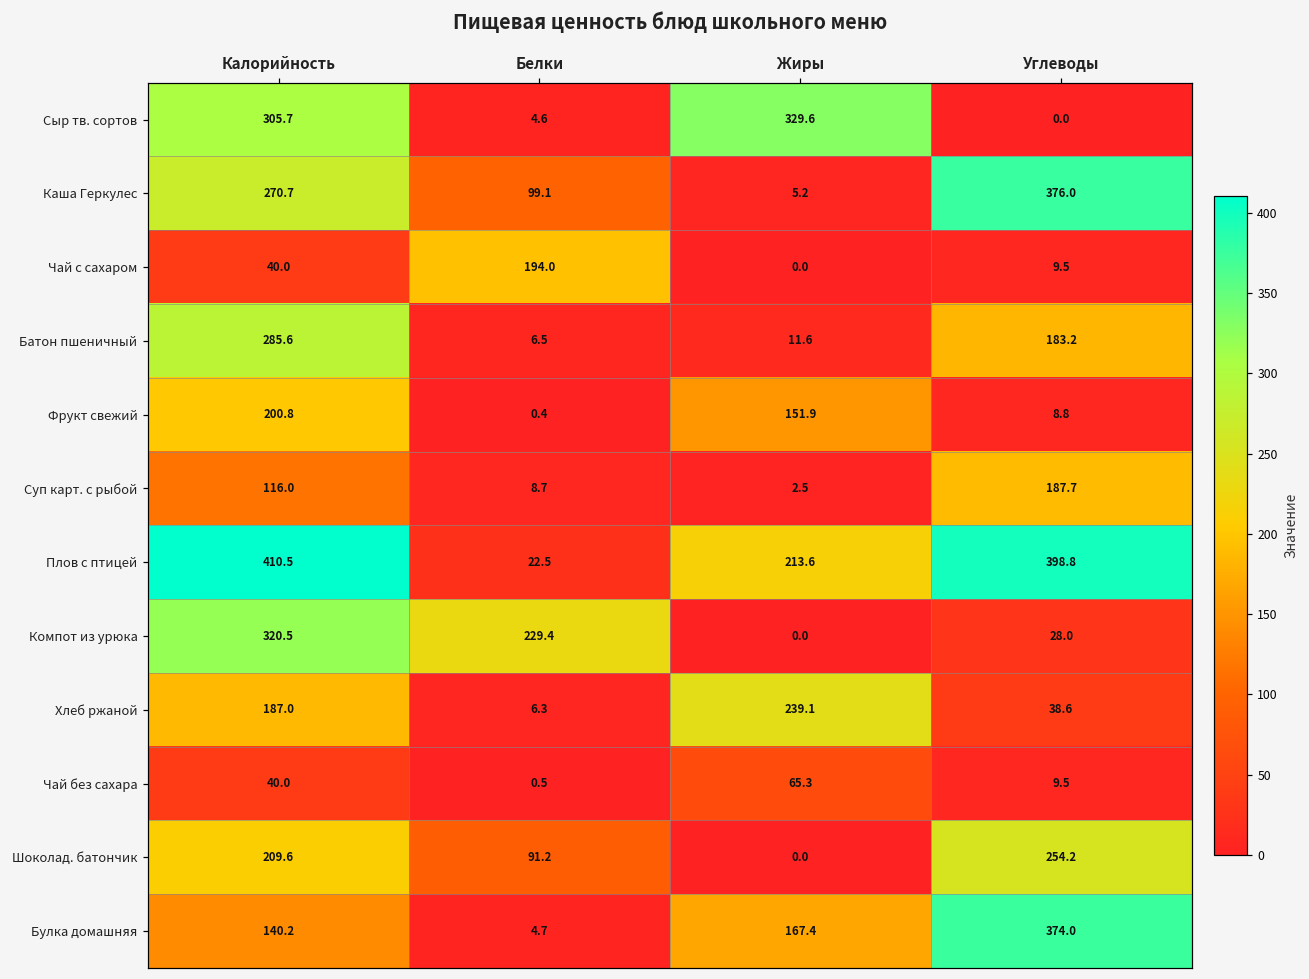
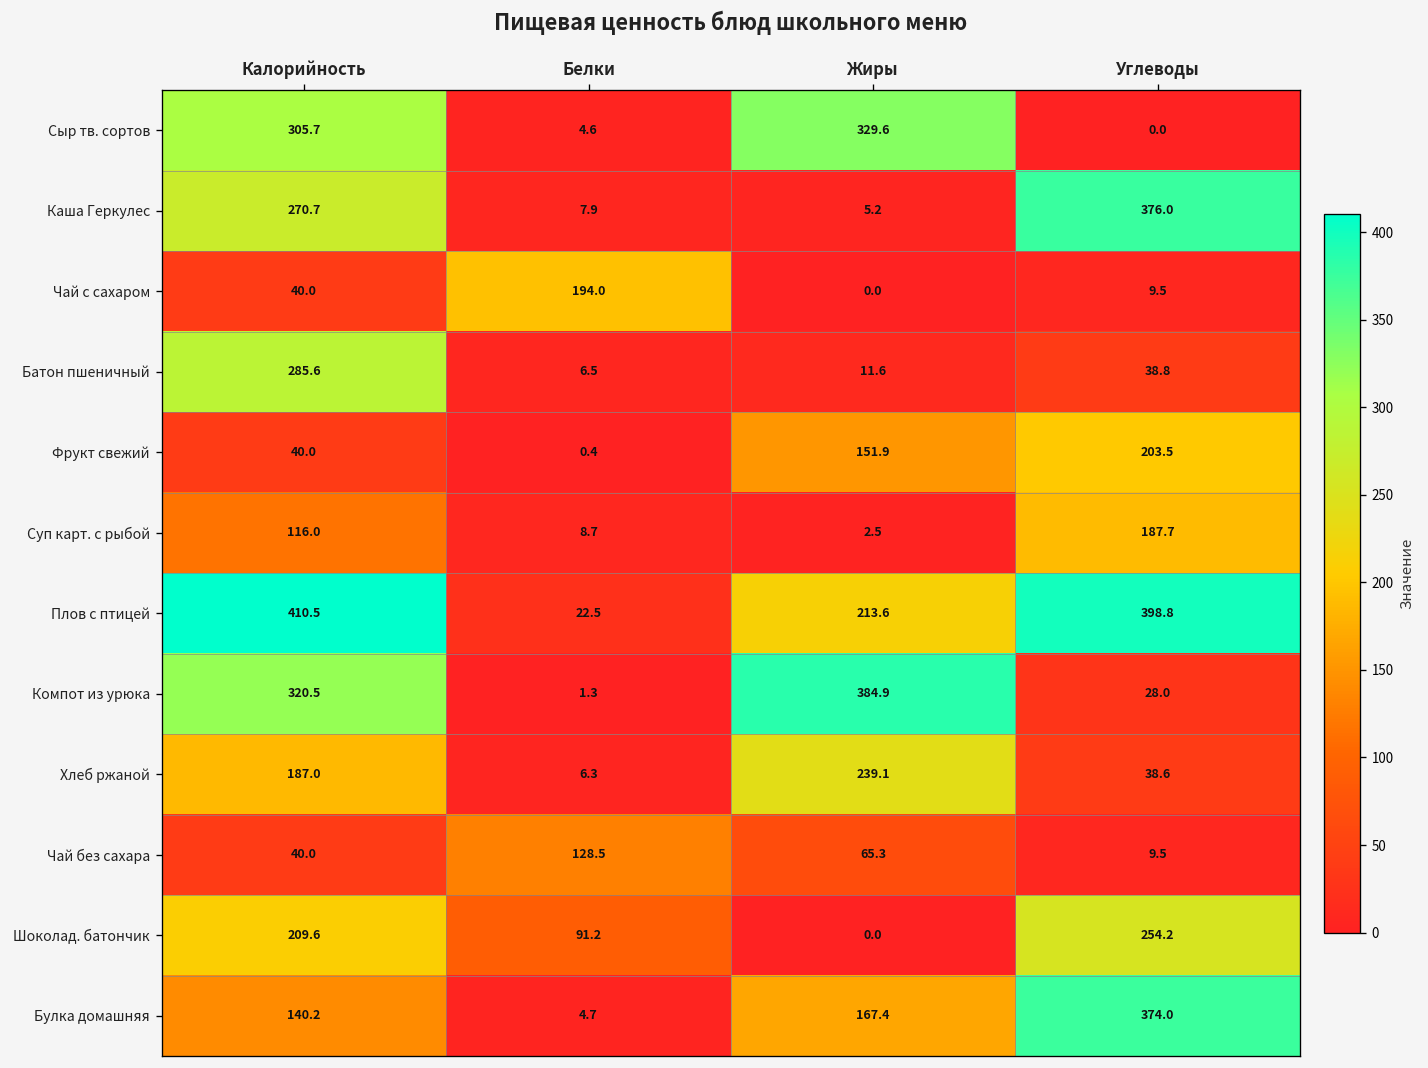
Каша Геркулес, Белки: 99.1 -> 7.9
Батон пшеничный, Углеводы: 183.2 -> 38.8
Фрукт свежий, Калорийность: 200.8 -> 40.0
Фрукт свежий, Углеводы: 8.8 -> 203.5
Компот из урюка, Белки: 229.4 -> 1.3
Компот из урюка, Жиры: 0.0 -> 384.9
Чай без сахара, Белки: 0.5 -> 128.5
